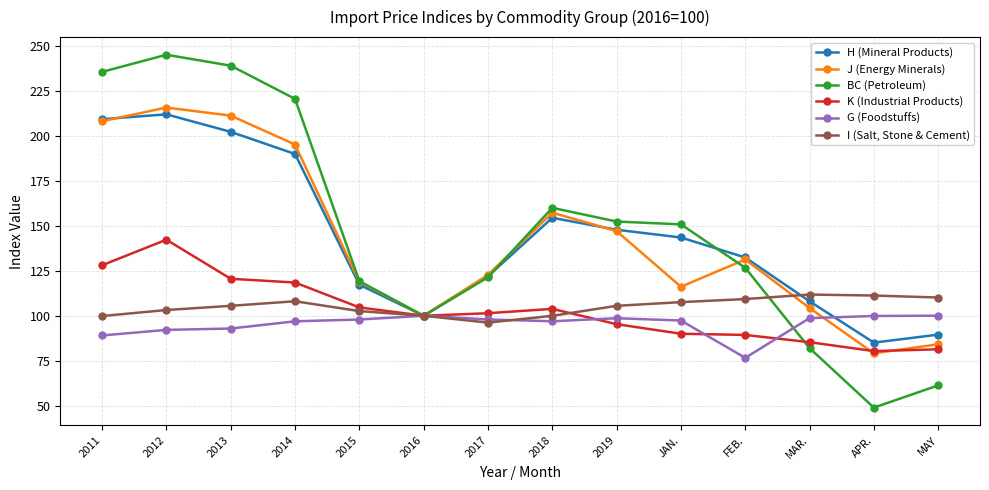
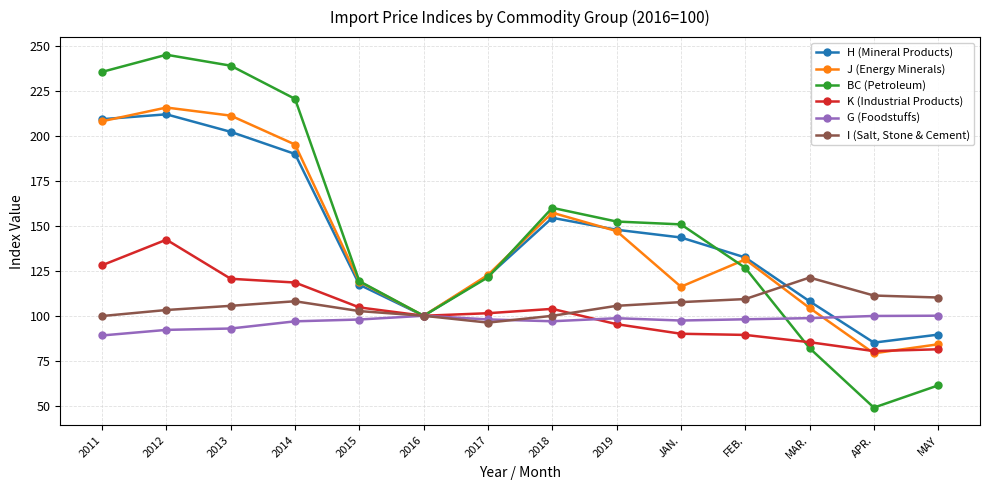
G (Foodstuffs), FEB.: 77 -> 98
I (Salt, Stone & Cement), MAR.: 112 -> 121
